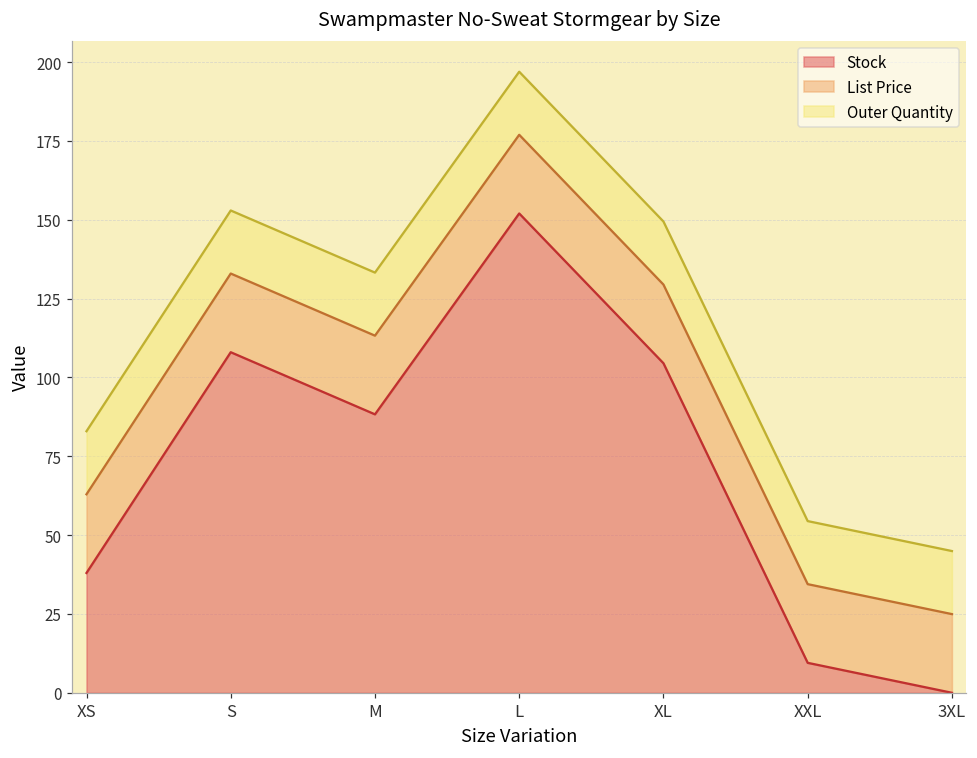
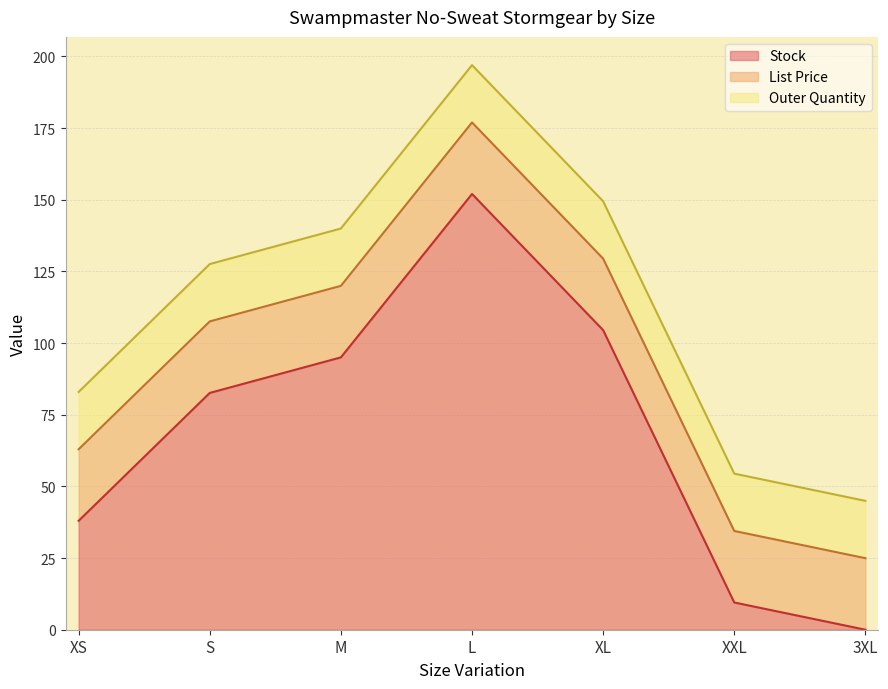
Stock, S: 108 -> 83
Stock, M: 88 -> 95
